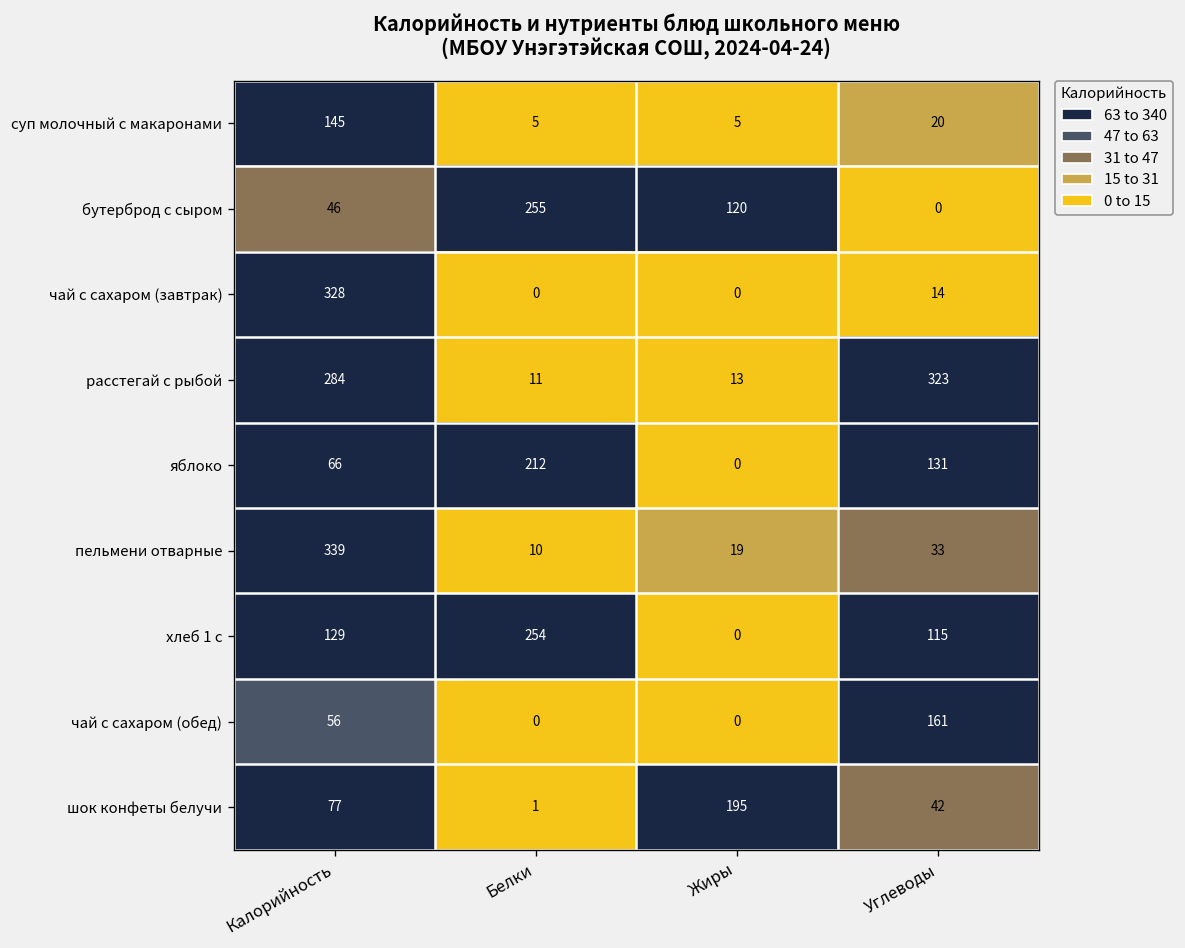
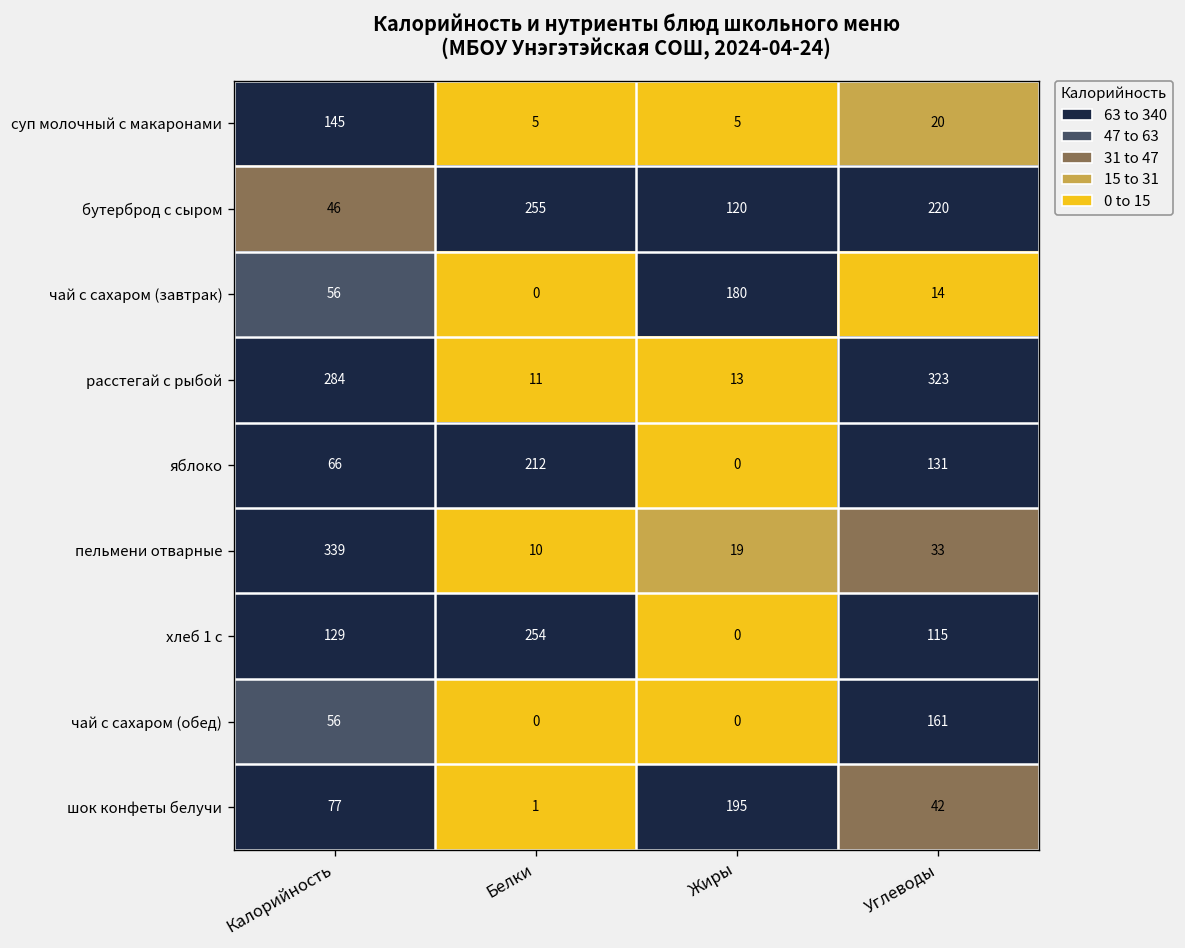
бутерброд с сыром, Углеводы: 0 -> 220
чай с сахаром (завтрак), Калорийность: 328 -> 56
чай с сахаром (завтрак), Жиры: 0 -> 180
